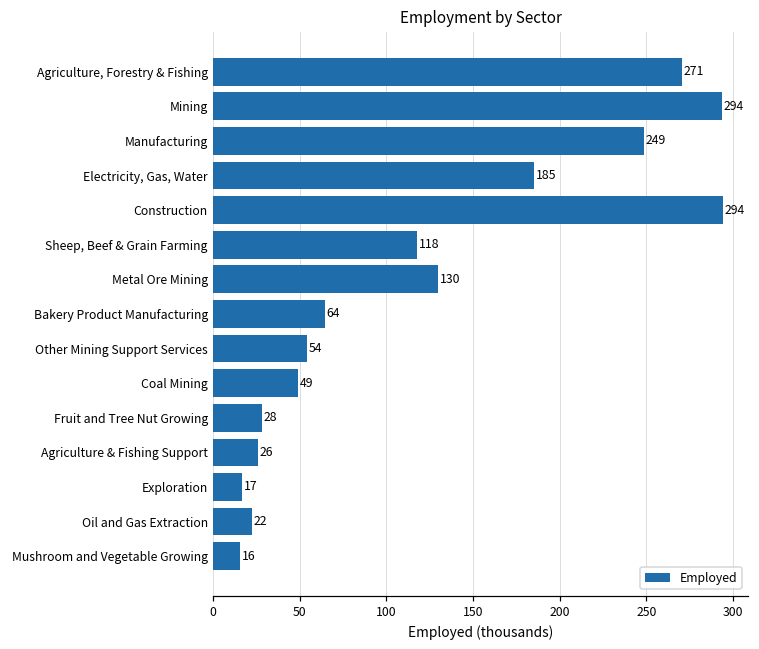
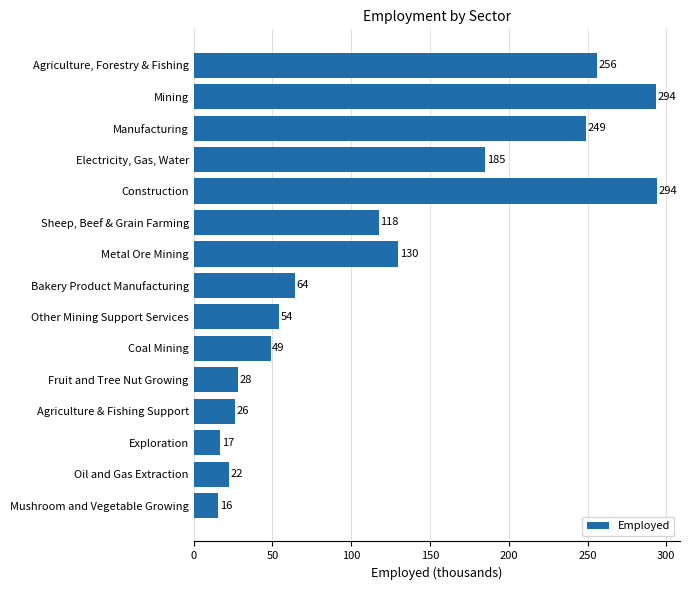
Agriculture, Forestry & Fishing: 271 -> 256
